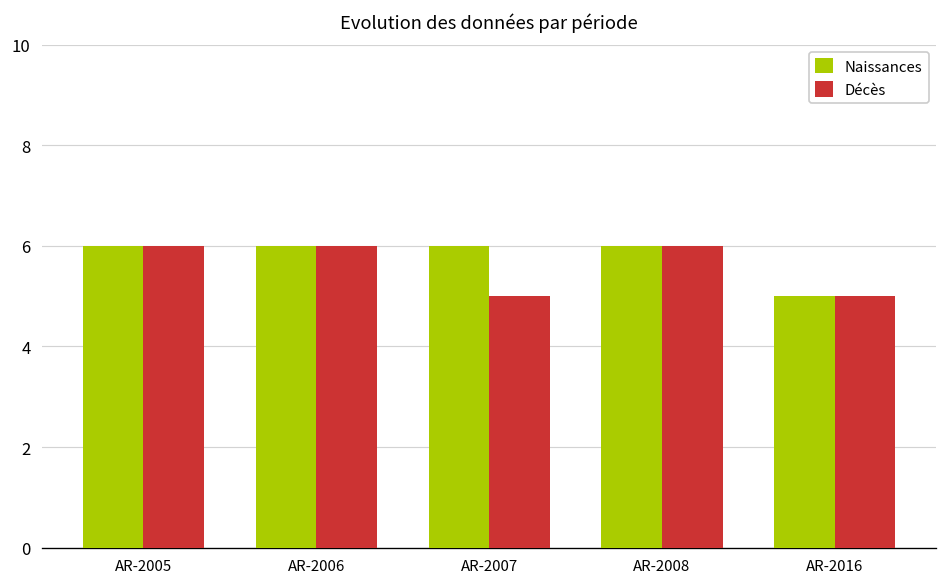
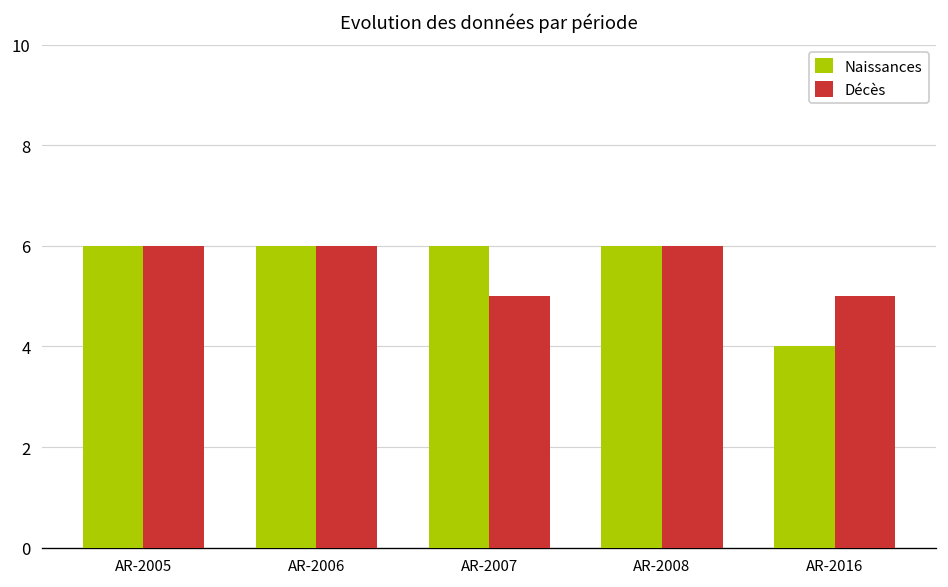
Naissances, AR-2016: 5 -> 4
